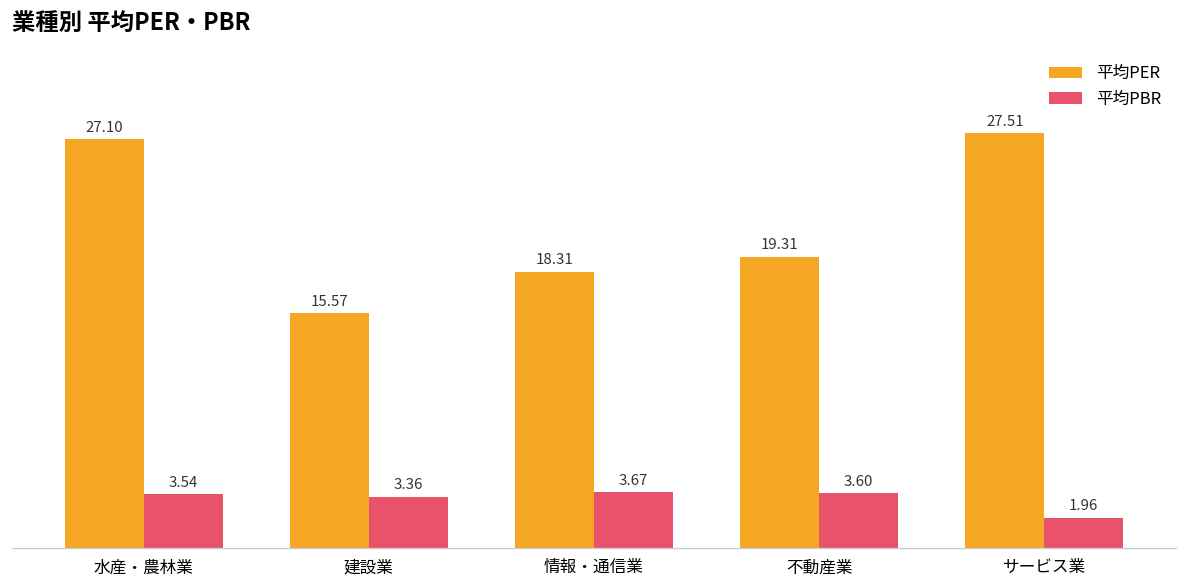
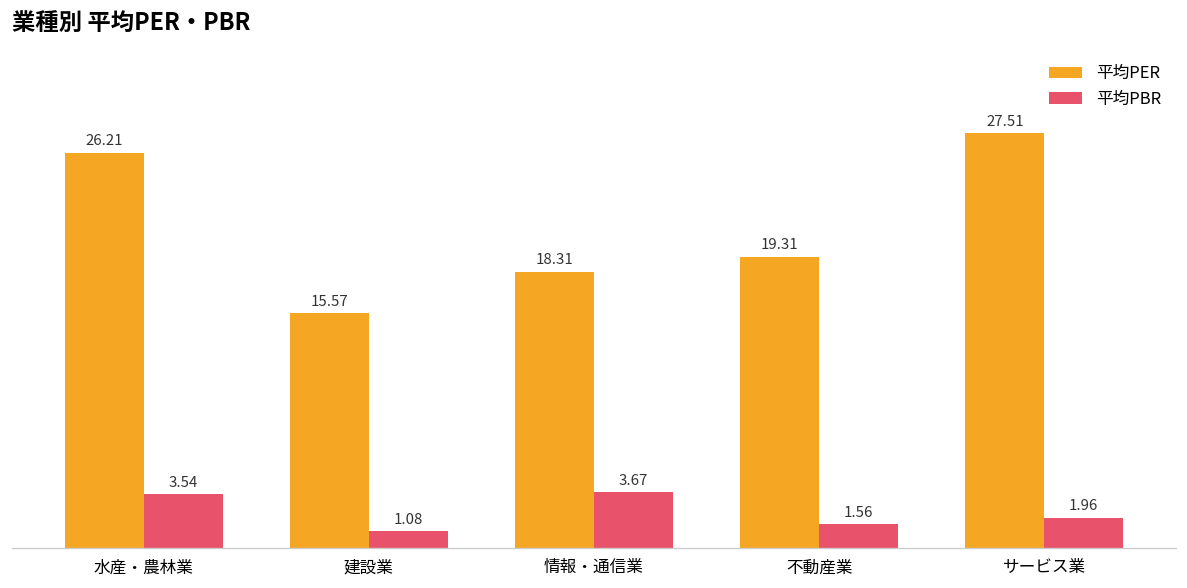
平均PER, 水産・農林業: 27.10 -> 26.21
平均PBR, 建設業: 3.36 -> 1.08
平均PBR, 不動産業: 3.60 -> 1.56
